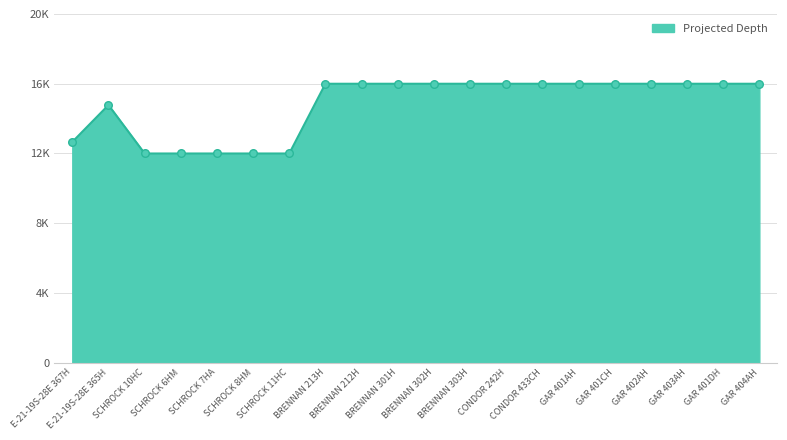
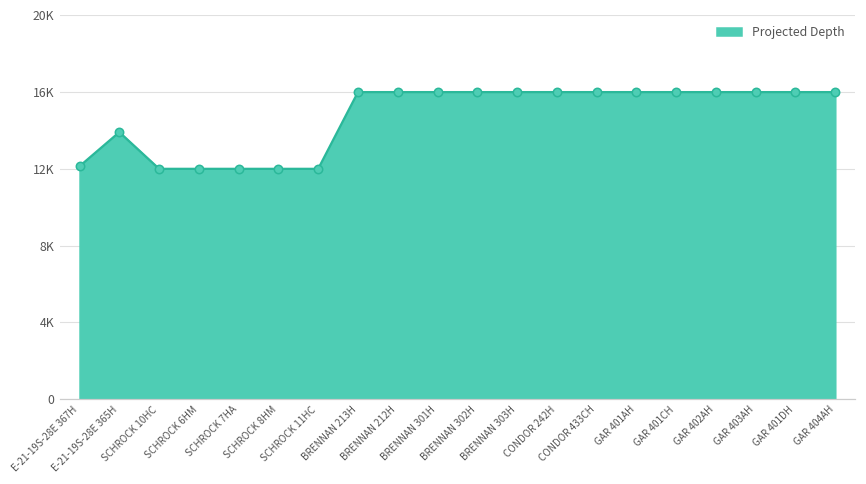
E-21-19S-28E 367H: 12700 -> 12100
E-21-19S-28E 365H: 14800 -> 13900
